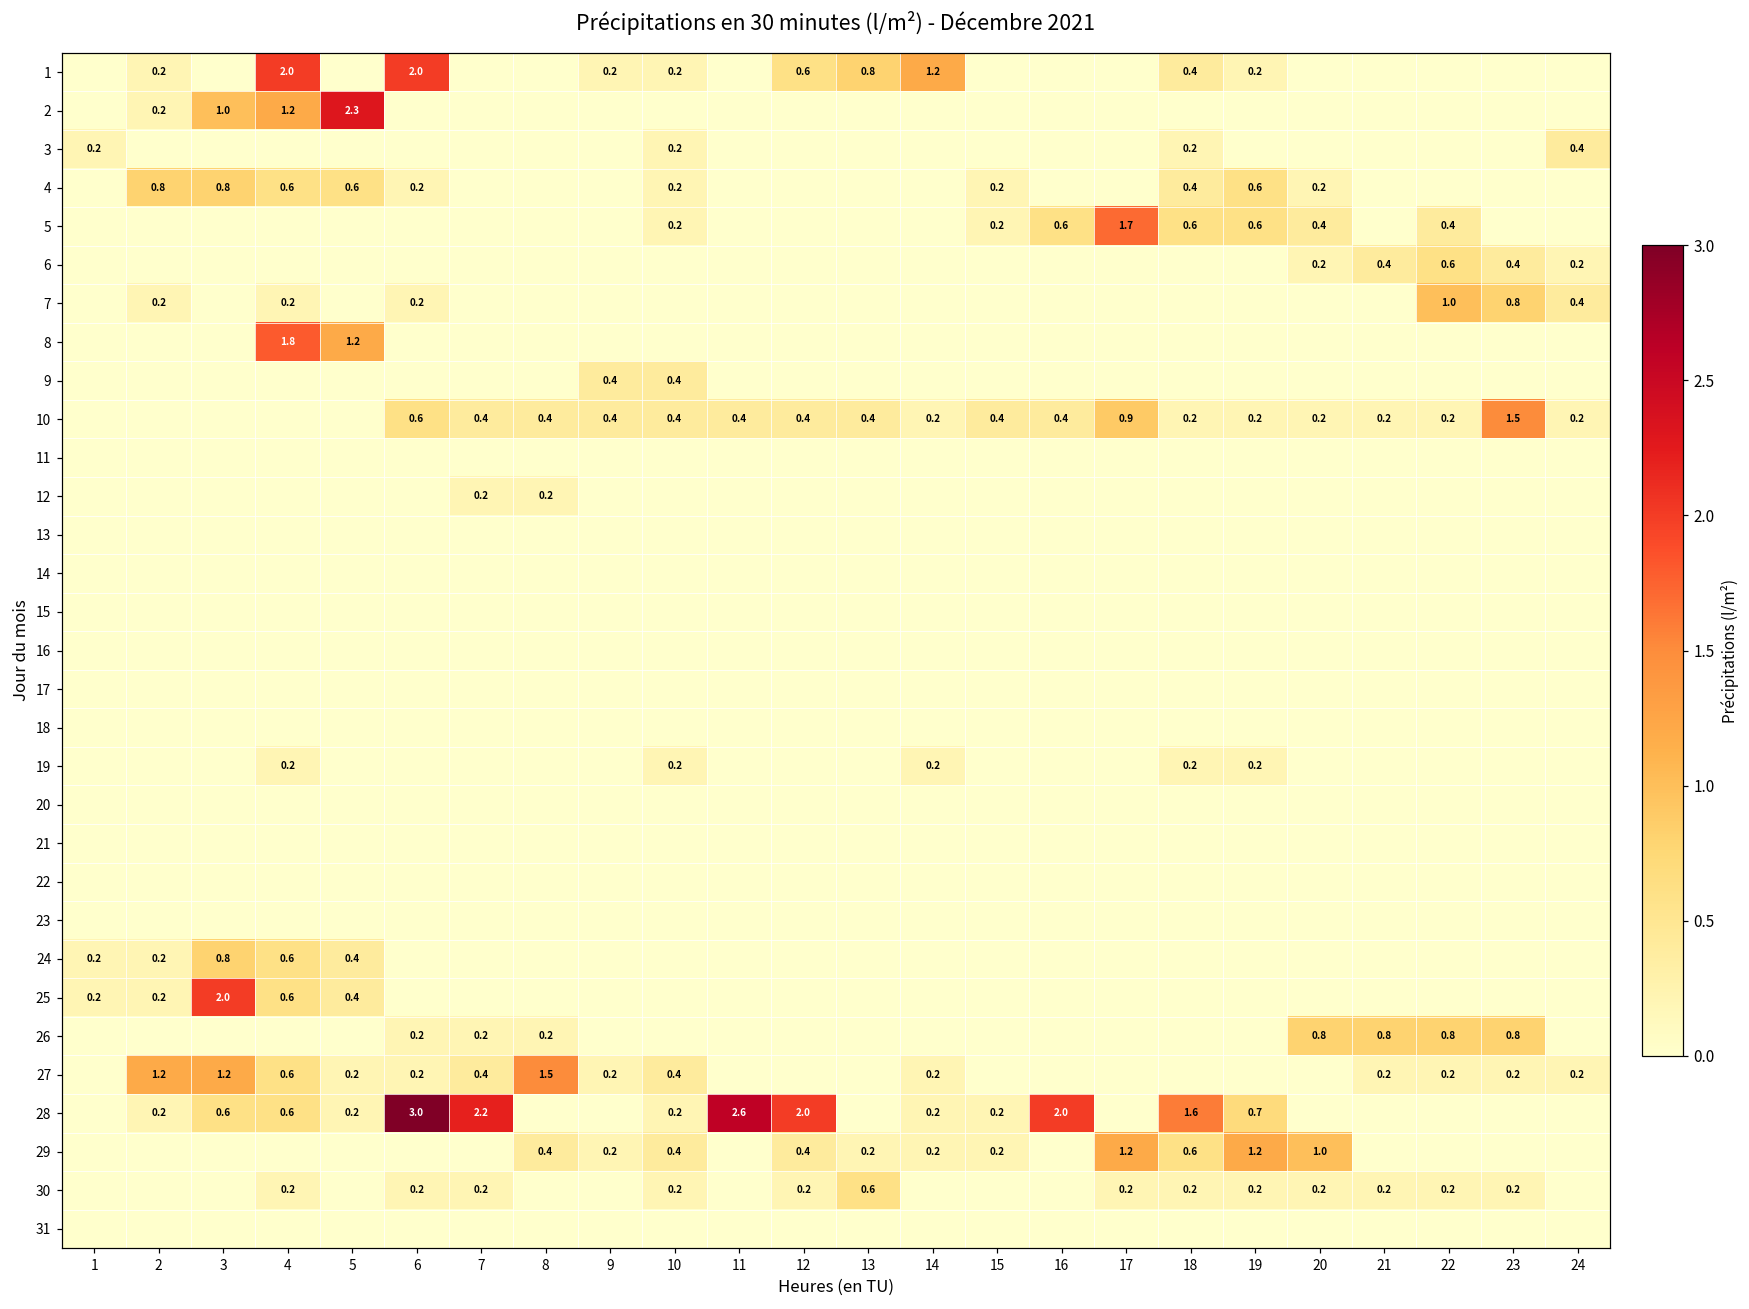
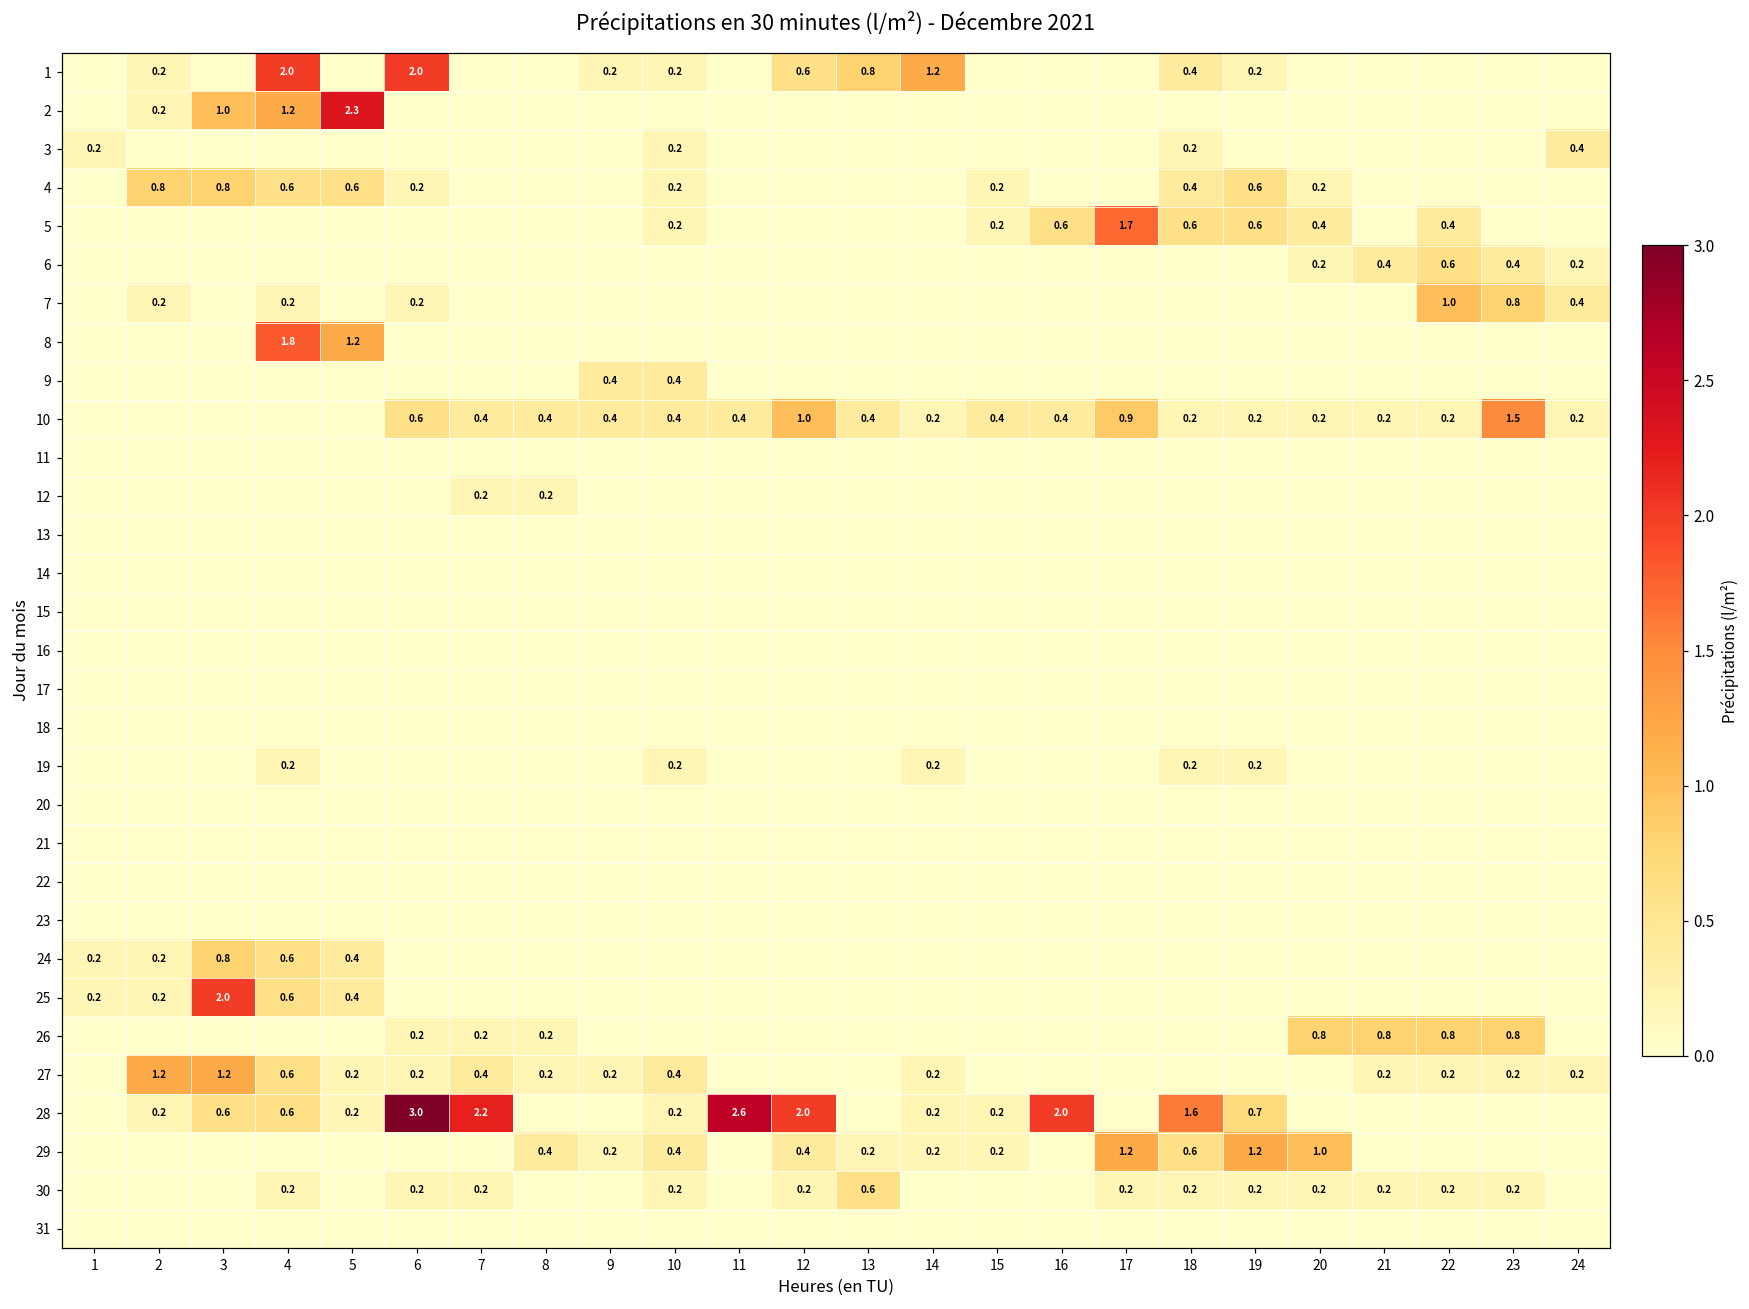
10, 12: 0.4 -> 1.0
27, 8: 1.5 -> 0.2
